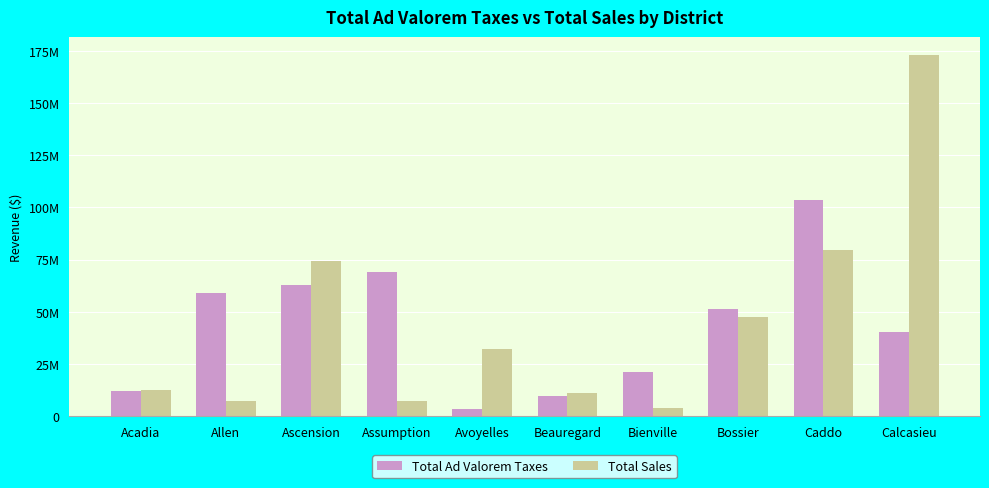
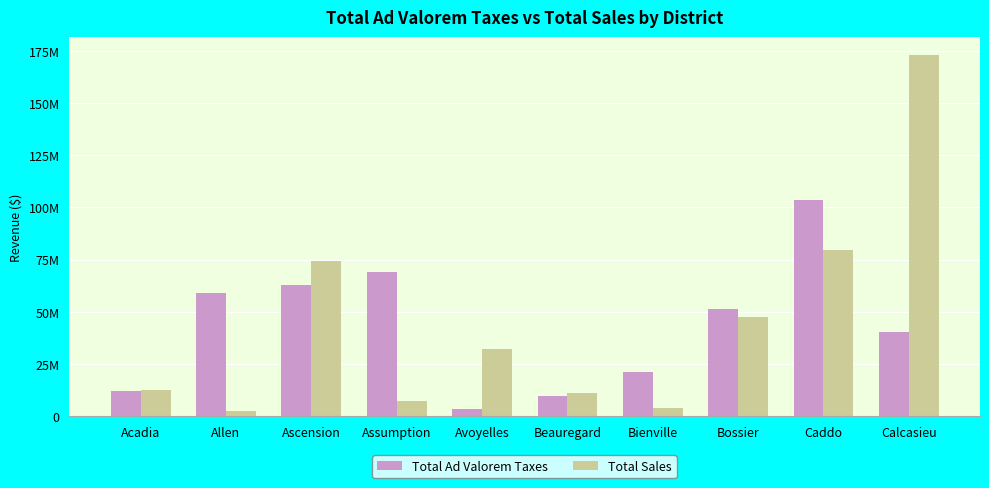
Total Sales, Allen: 7000000 -> 2000000
